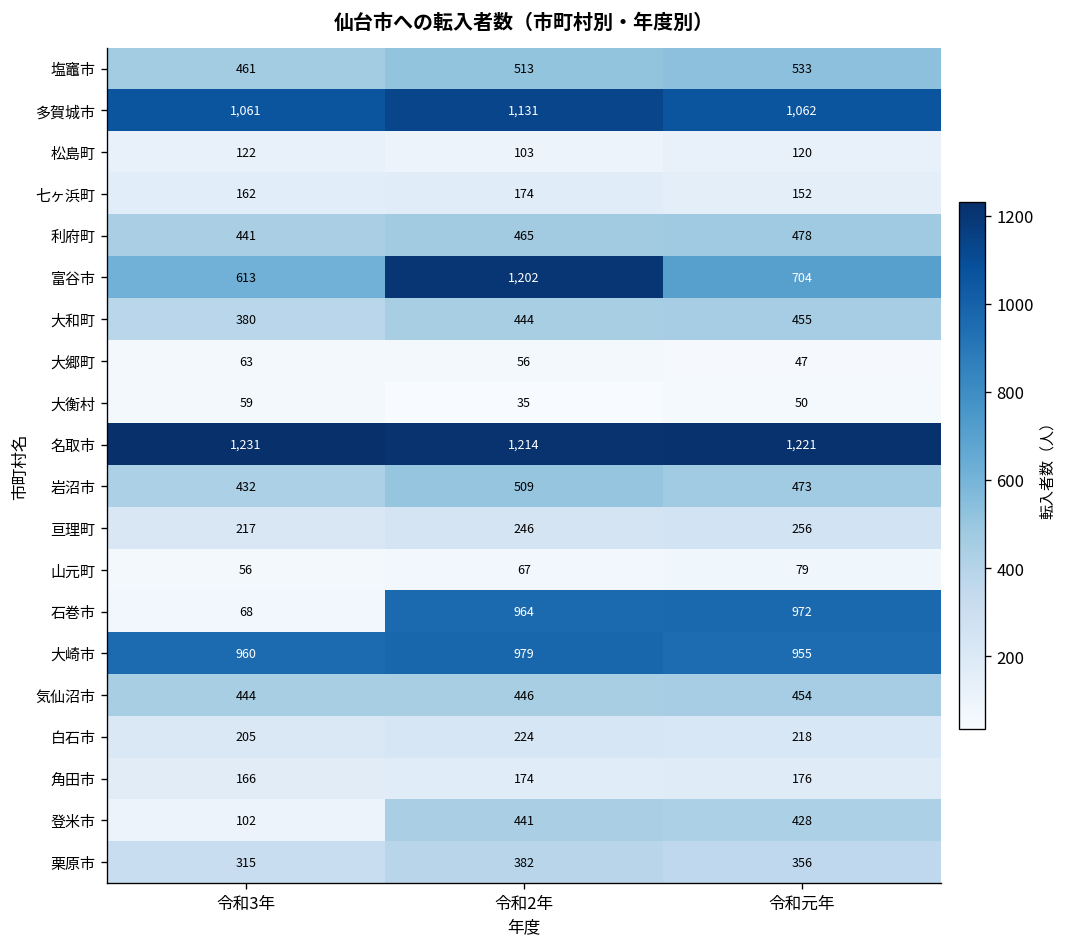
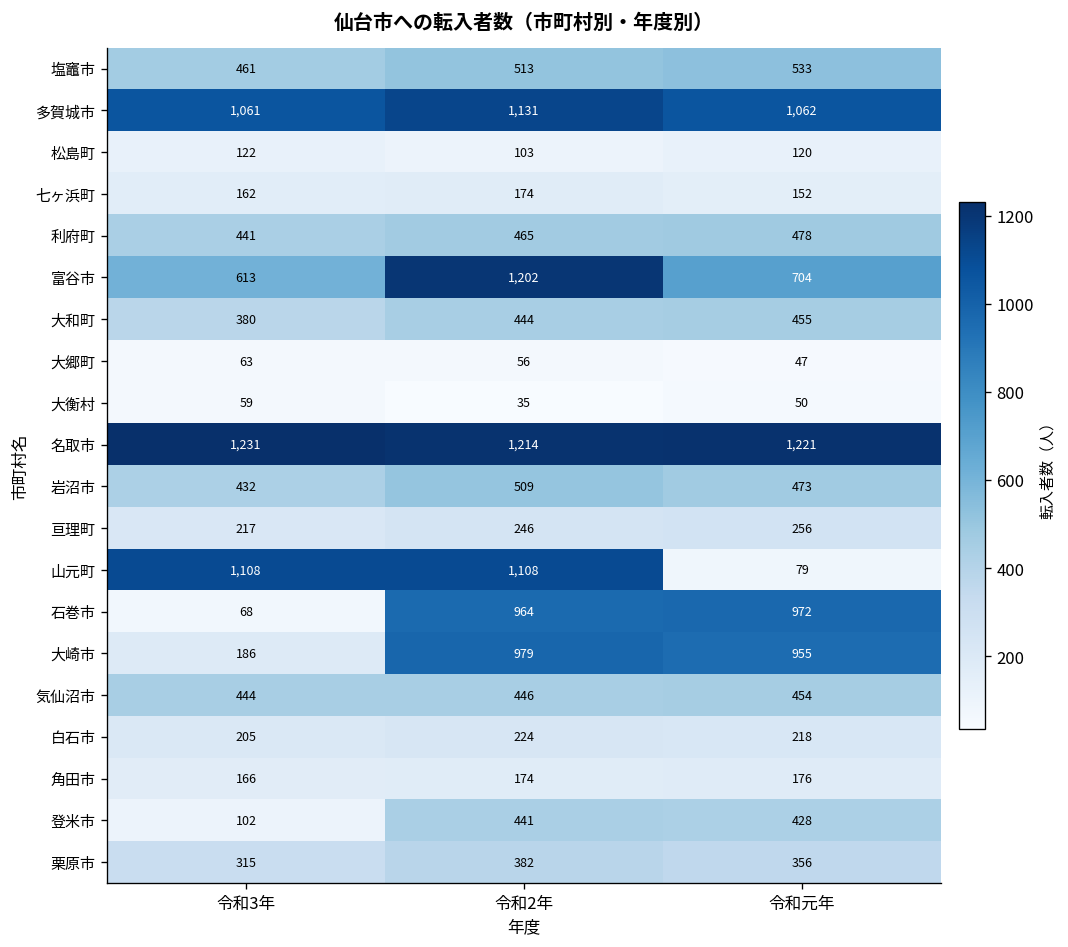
山元町, 令和3年: 56 -> 1,108
山元町, 令和2年: 67 -> 1,108
大崎市, 令和3年: 960 -> 186
